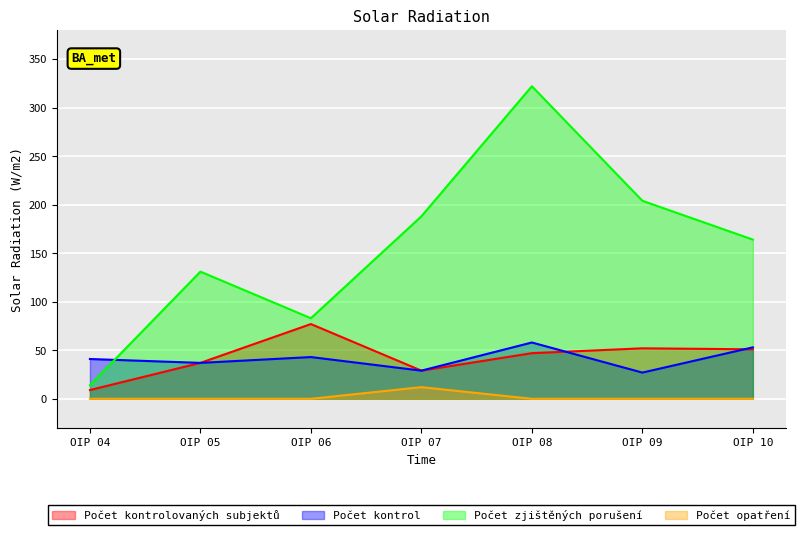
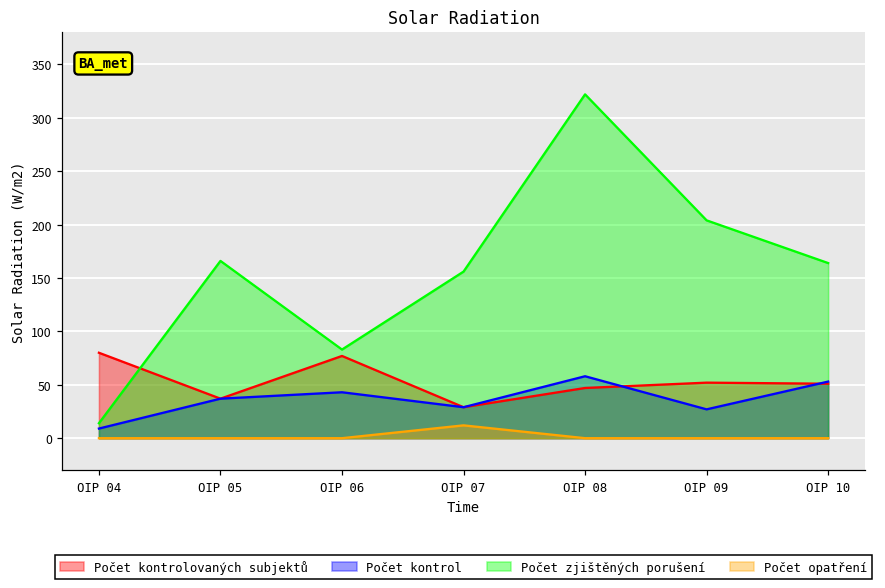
Počet kontrolovaných subjektů, OIP 04: 10 -> 80
Počet kontrol, OIP 04: 40 -> 10
Počet zjištěných porušení, OIP 05: 130 -> 170
Počet zjištěných porušení, OIP 07: 190 -> 160
